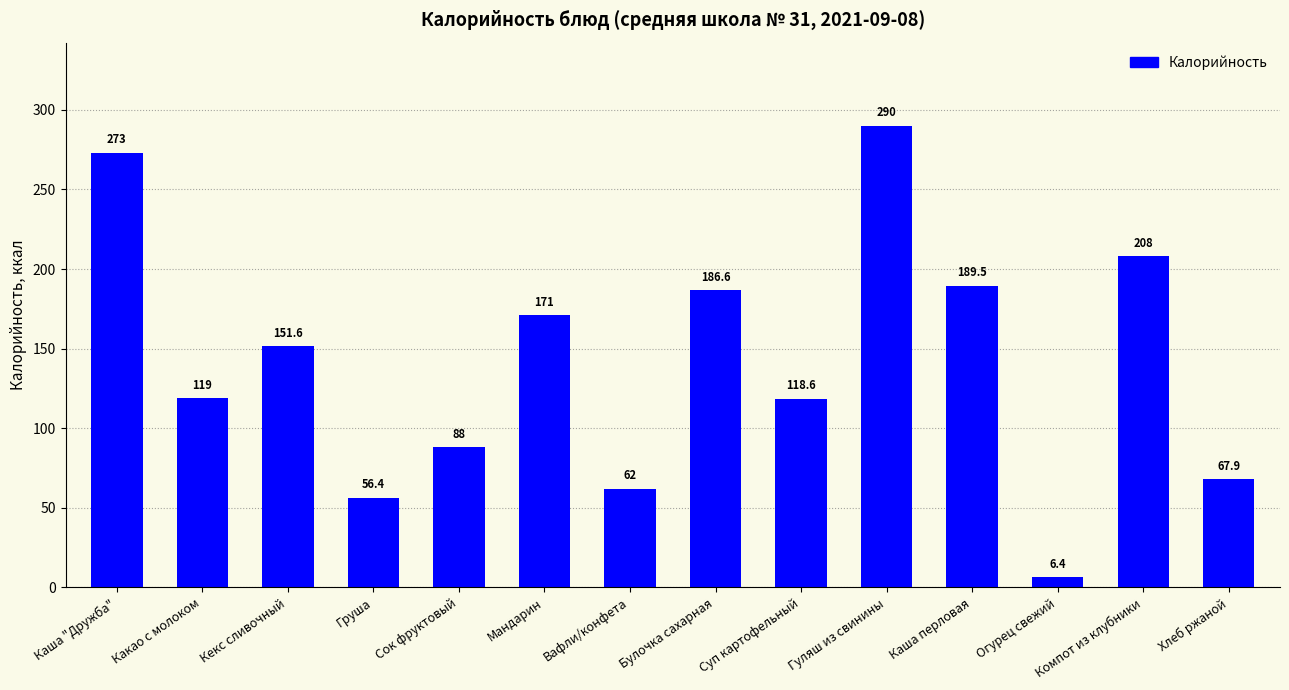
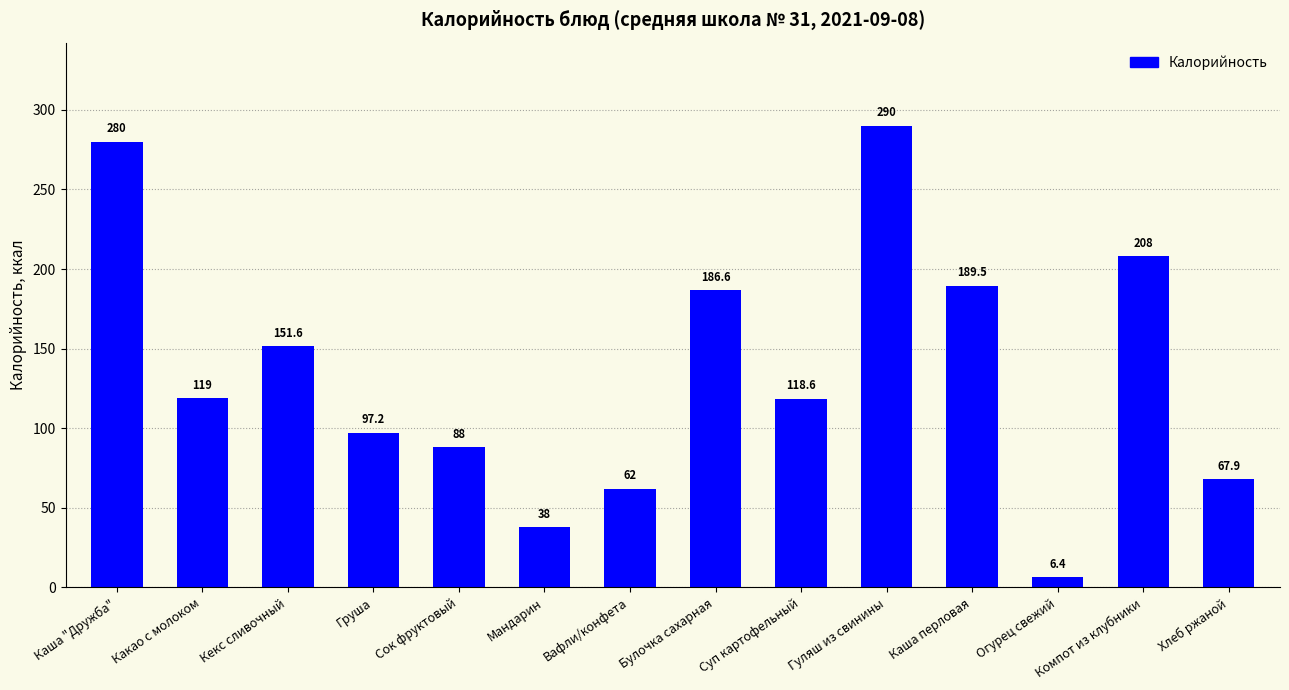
Каша "Дружба": 273 -> 280
Груша: 56.4 -> 97.2
Мандарин: 171 -> 38
